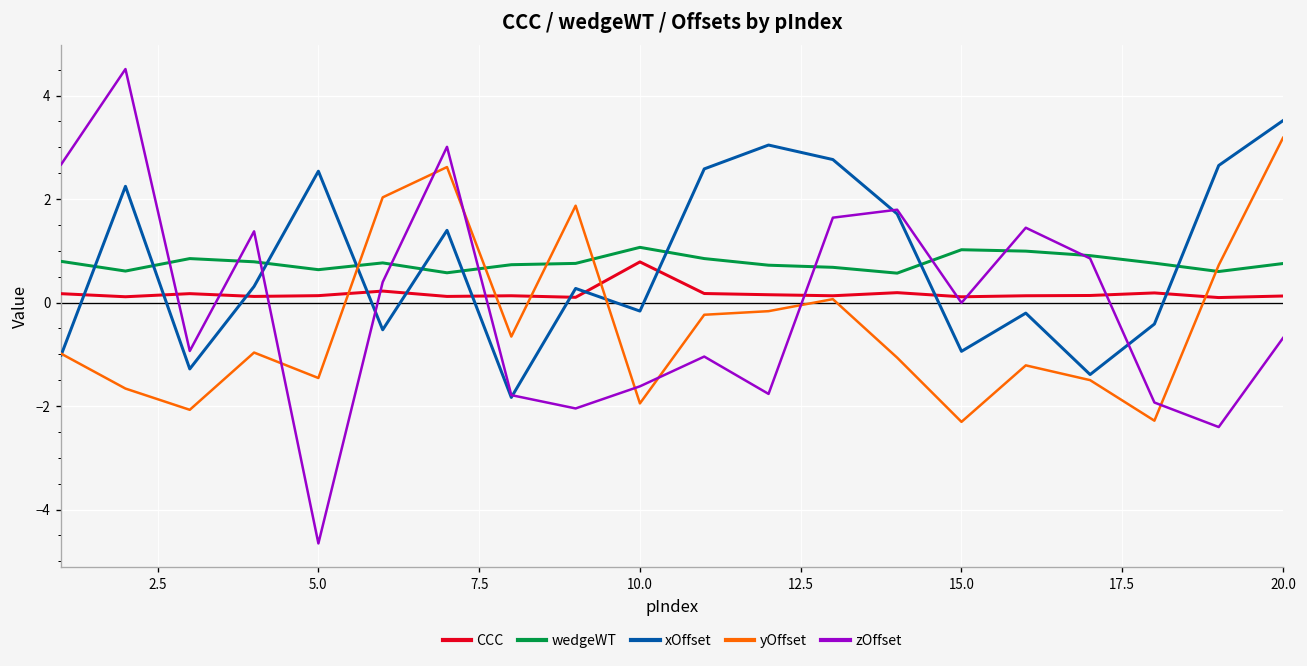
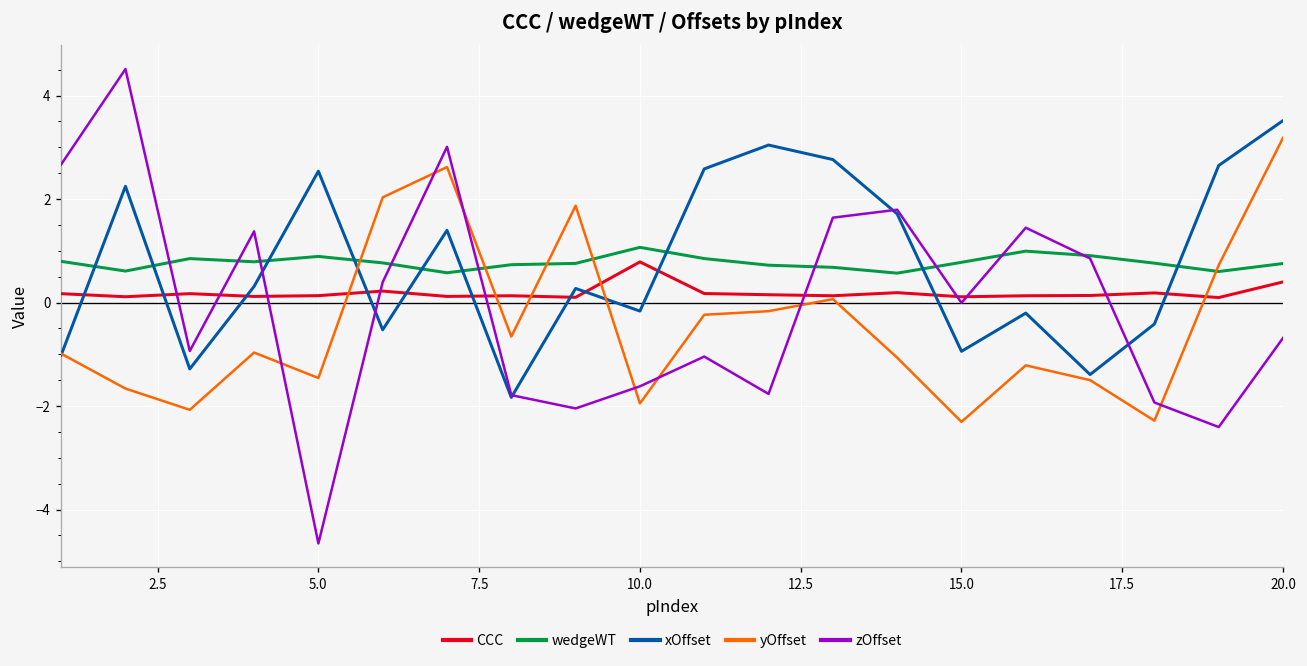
wedgeWT, 5.0: 0.6 -> 0.9
wedgeWT, 15.0: 1.0 -> 0.8
CCC, 20.0: 0.1 -> 0.4
